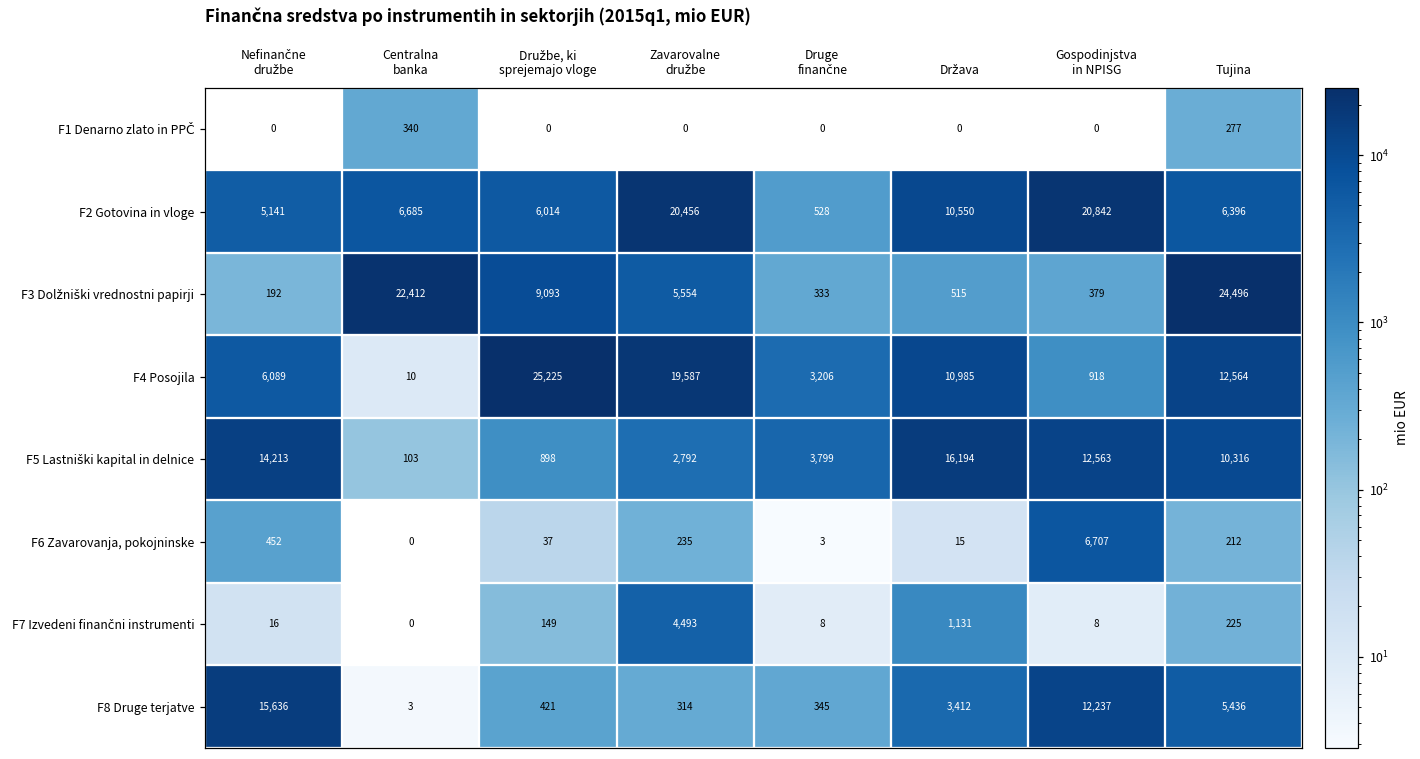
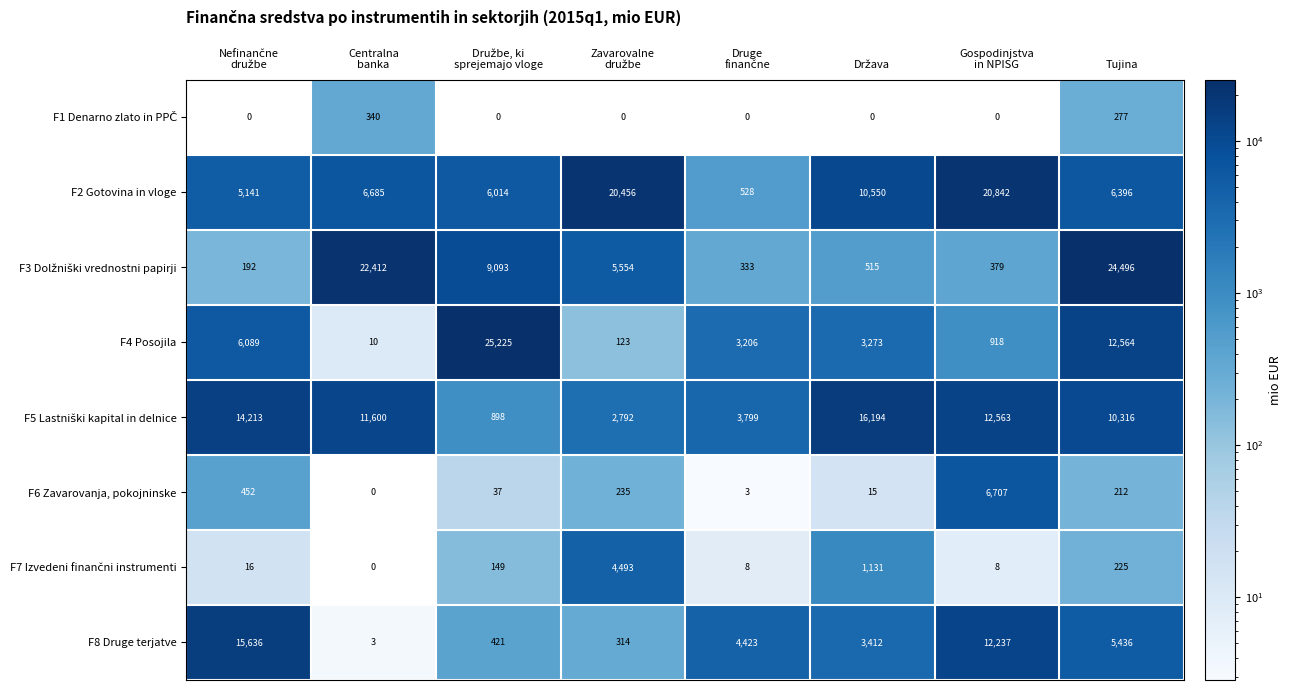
F4 Posojila, Zavarovalne družbe: 19,587 -> 123
F4 Posojila, Država: 10,985 -> 3,273
F5 Lastniški kapital in delnice, Centralna banka: 103 -> 11,600
F8 Druge terjatve, Druge finančne: 345 -> 4,423
